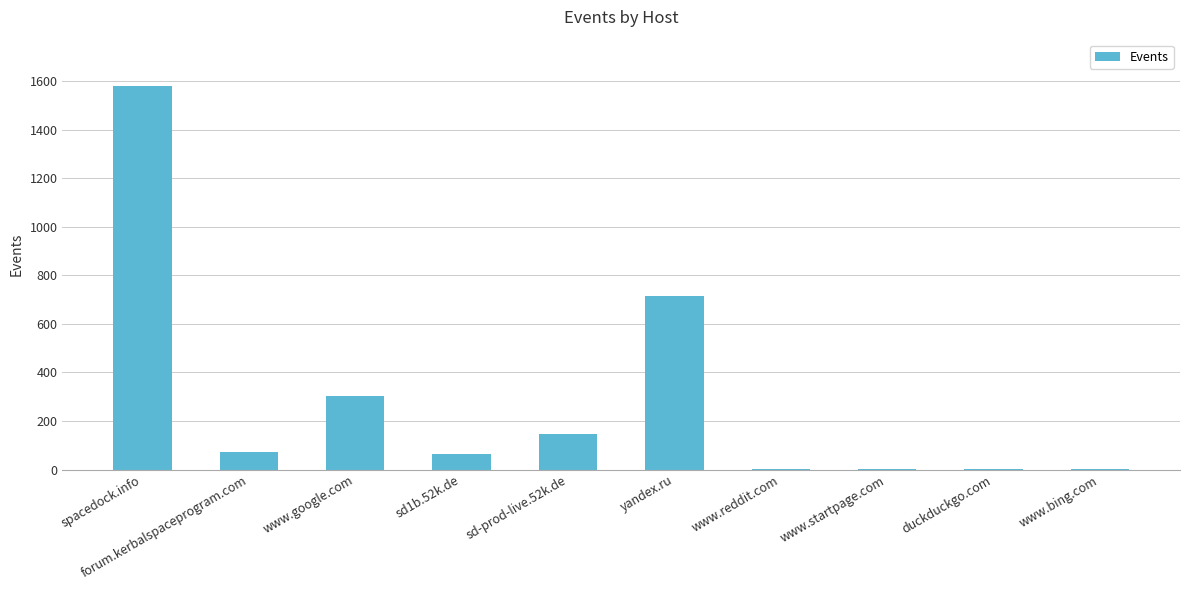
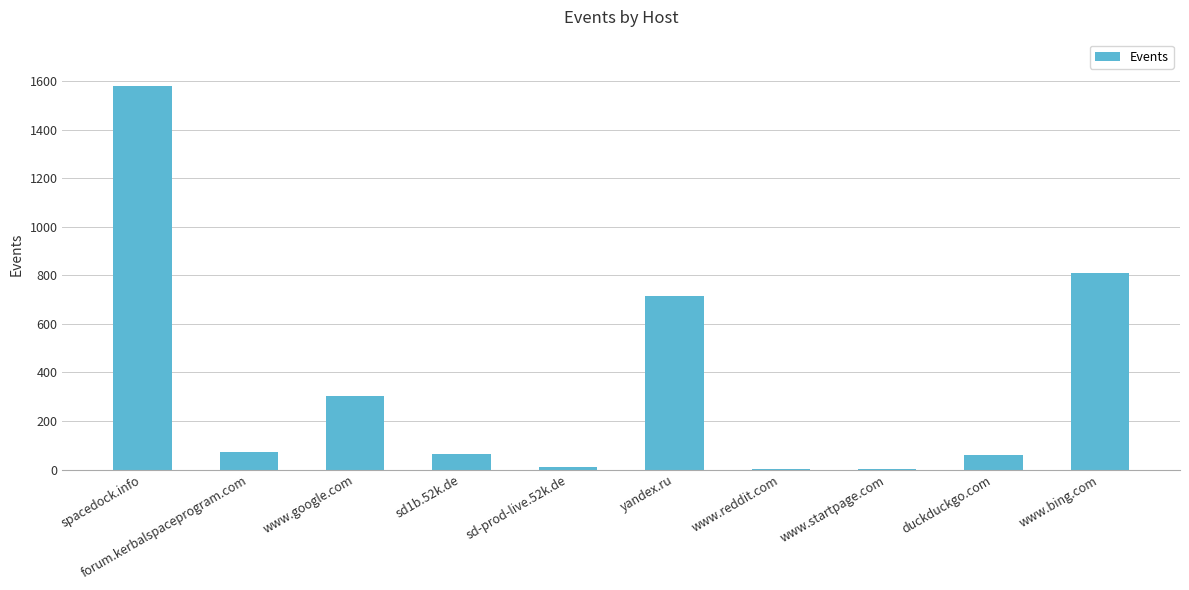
sd-prod-live.52k.de: 150 -> 10
duckduckgo.com: 0 -> 60
www.bing.com: 0 -> 810
